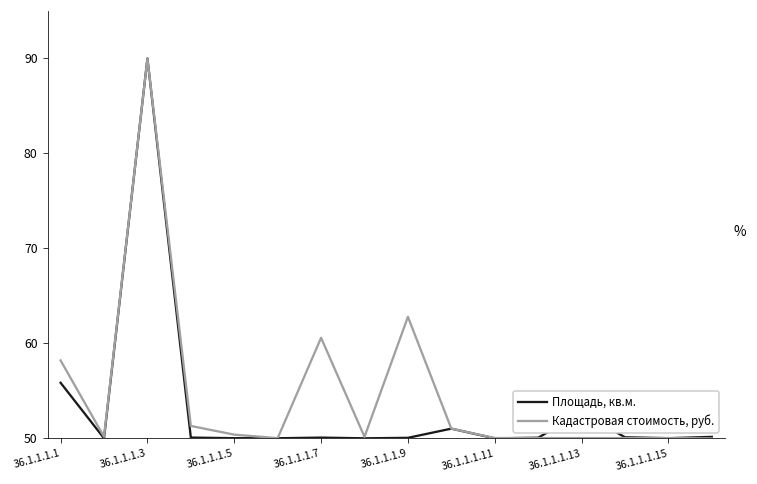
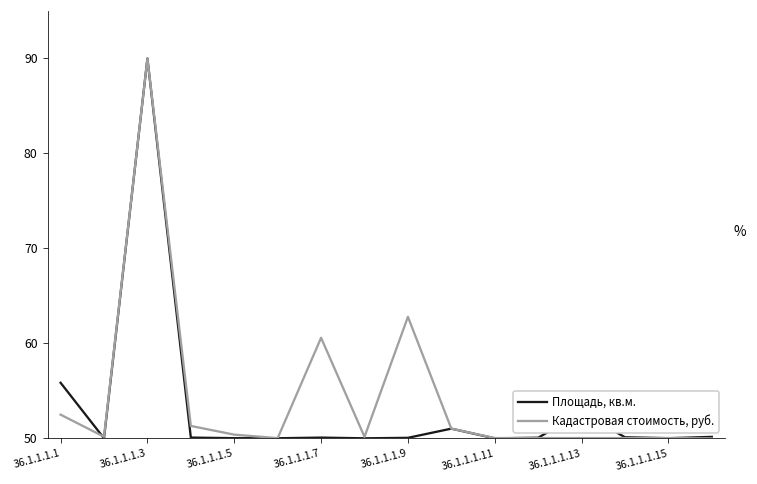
Кадастровая стоимость, руб., 36.1.1.1.1: 58 -> 52
